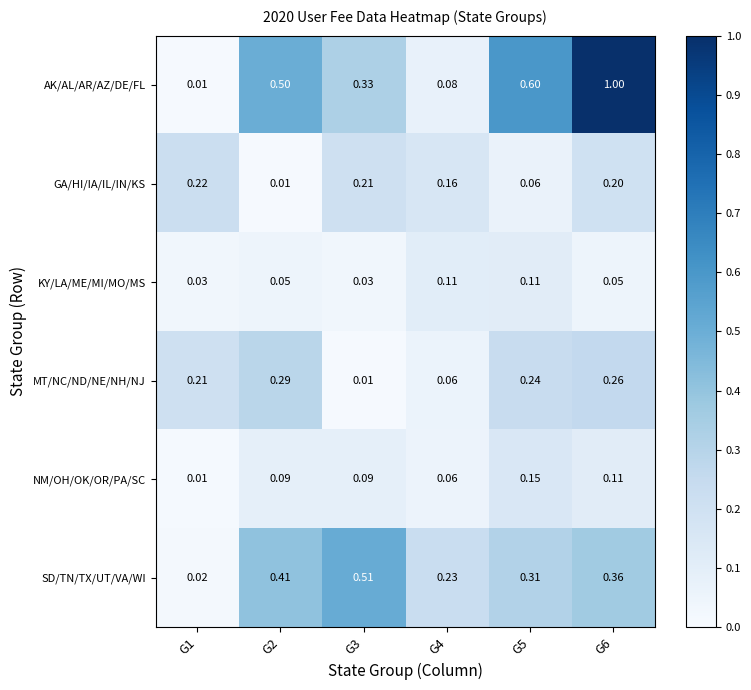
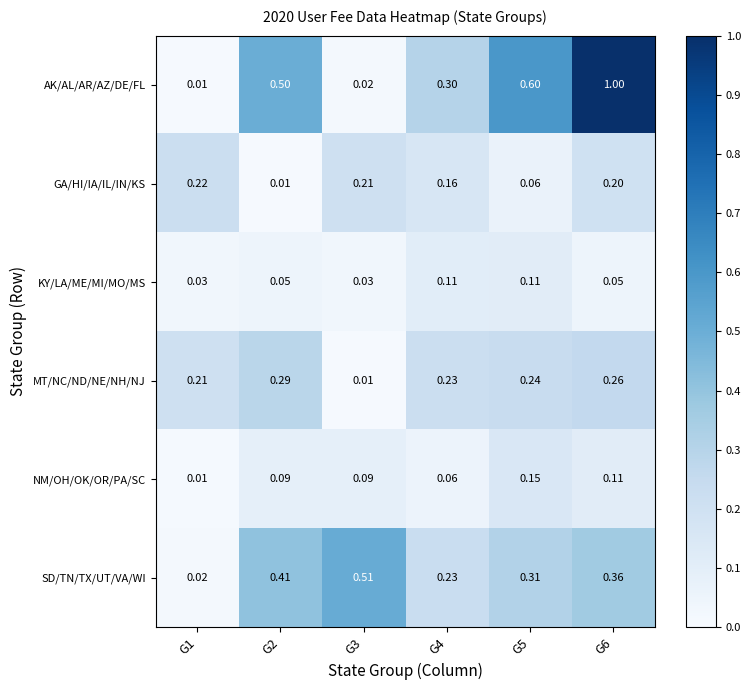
AK/AL/AR/AZ/DE/FL, G3: 0.33 -> 0.02
AK/AL/AR/AZ/DE/FL, G4: 0.08 -> 0.30
MT/NC/ND/NE/NH/NJ, G4: 0.06 -> 0.23
